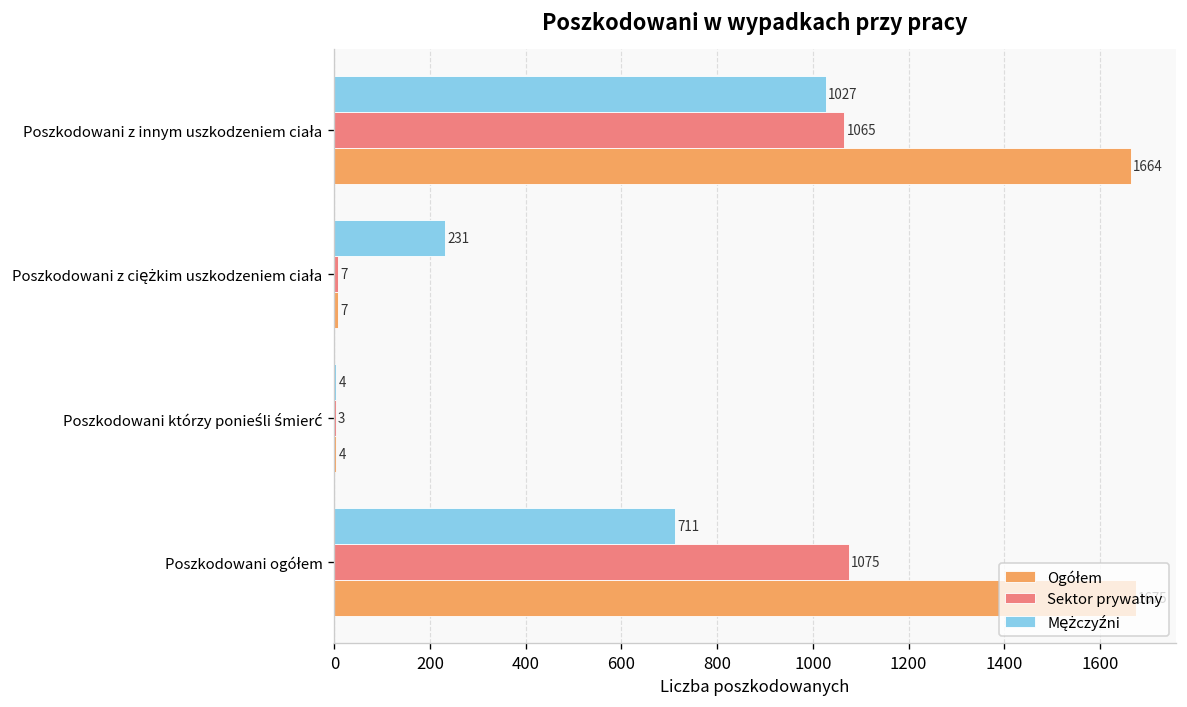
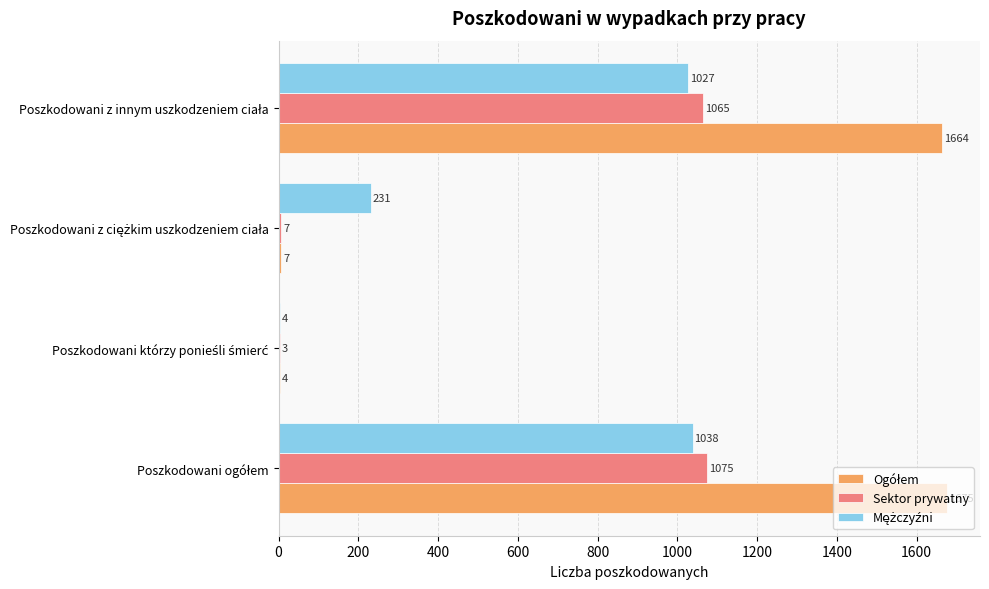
Mężczyźni, Poszkodowani ogółem: 711 -> 1038
